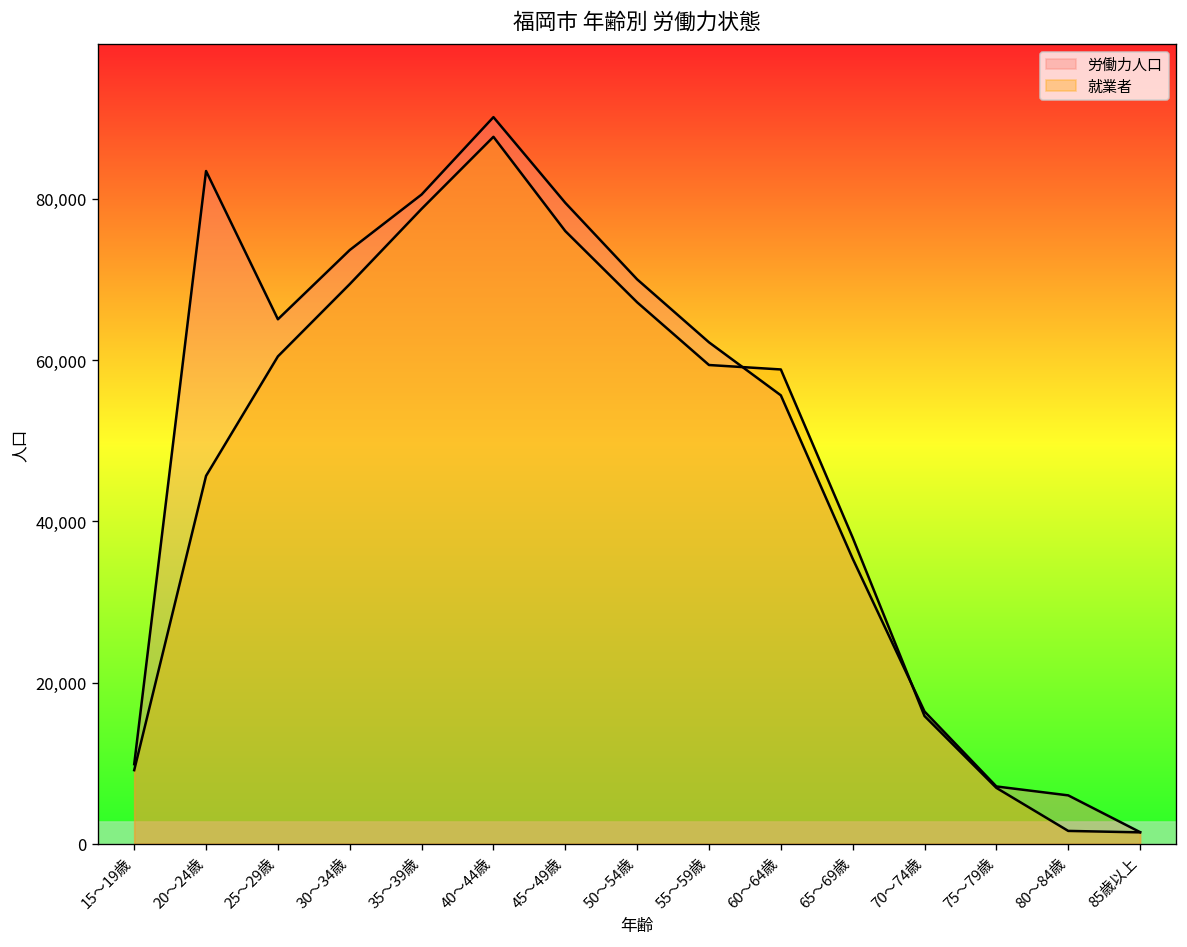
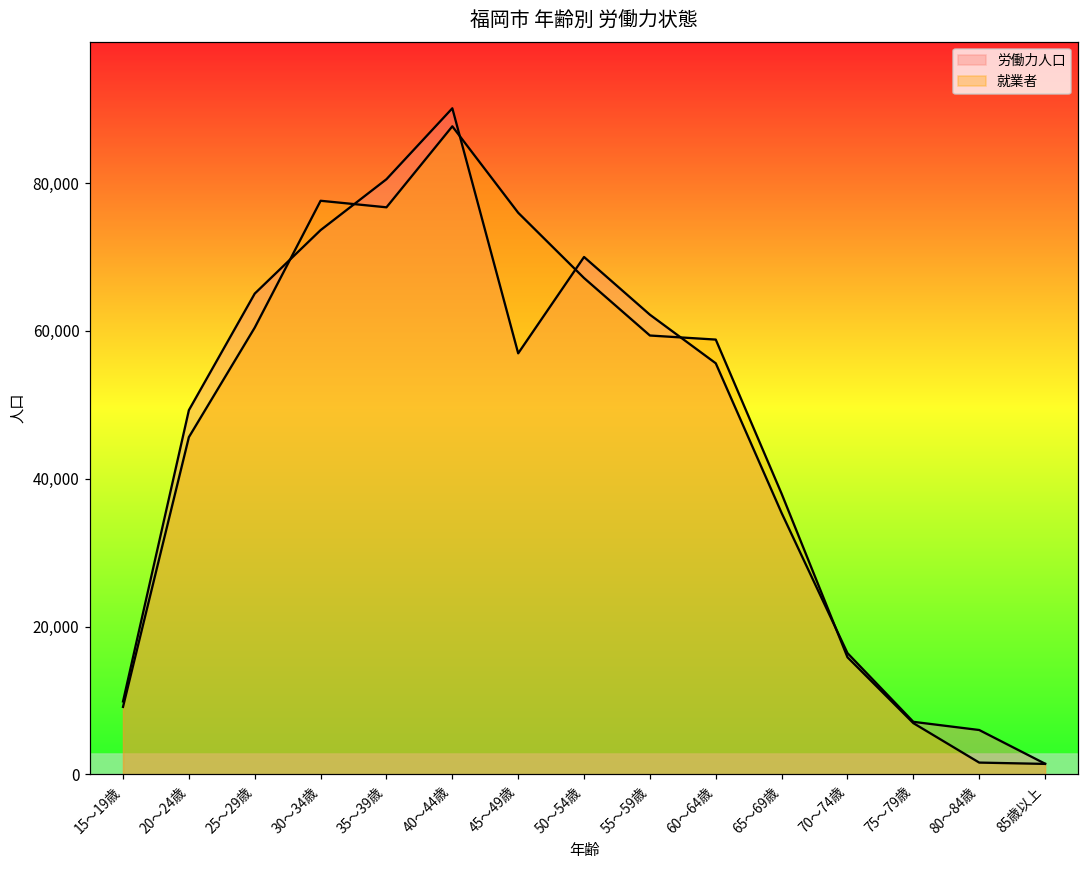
労働力人口, 20～24歳: 83,000 -> 49,000
就業者, 30～34歳: 69,000 -> 78,000
就業者, 35～39歳: 79,000 -> 77,000
労働力人口, 45～49歳: 79,000 -> 57,000
